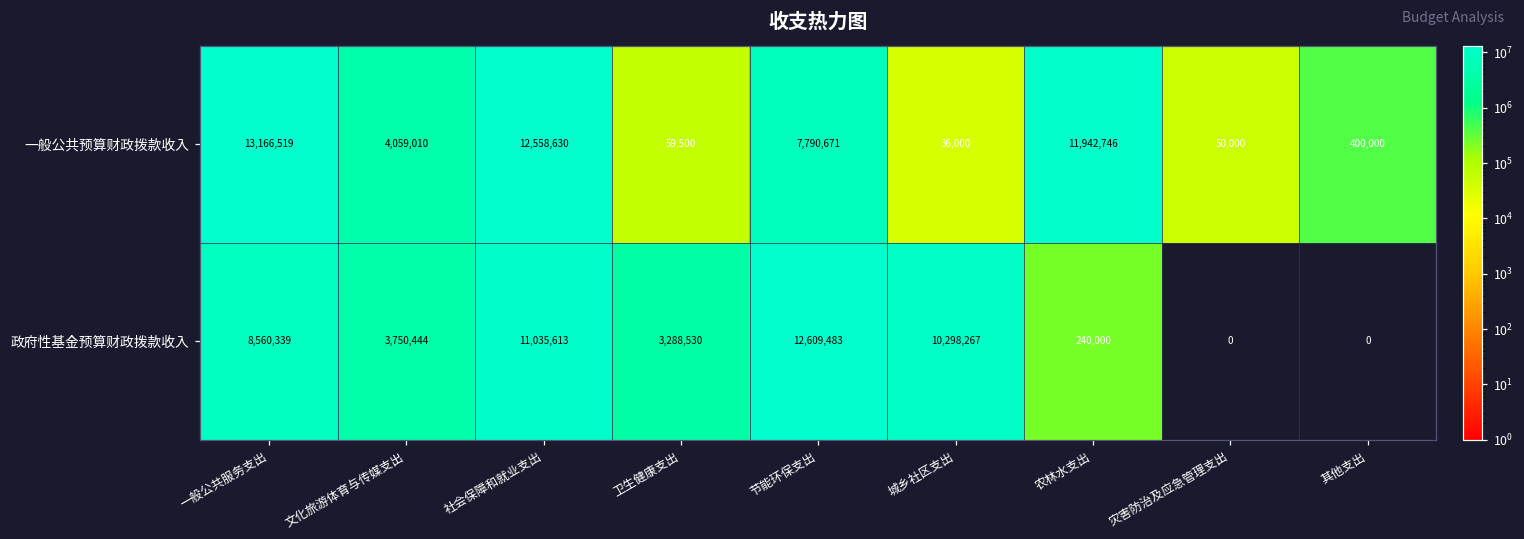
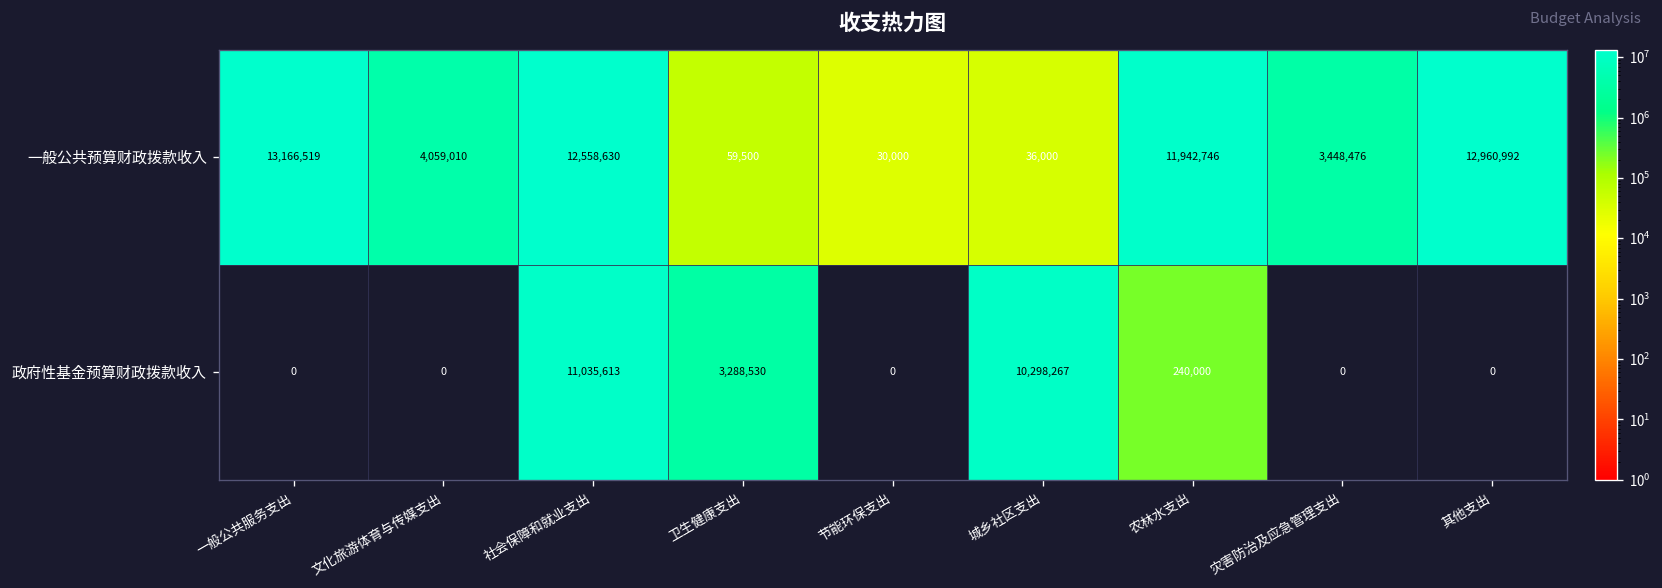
一般公共预算财政拨款收入, 节能环保支出: 7,790,671 -> 30,000
一般公共预算财政拨款收入, 灾害防治及应急管理支出: 50,000 -> 3,448,476
一般公共预算财政拨款收入, 其他支出: 400,000 -> 12,960,992
政府性基金预算财政拨款收入, 一般公共服务支出: 8,560,339 -> 0
政府性基金预算财政拨款收入, 文化旅游体育与传媒支出: 3,750,444 -> 0
政府性基金预算财政拨款收入, 节能环保支出: 12,609,483 -> 0
